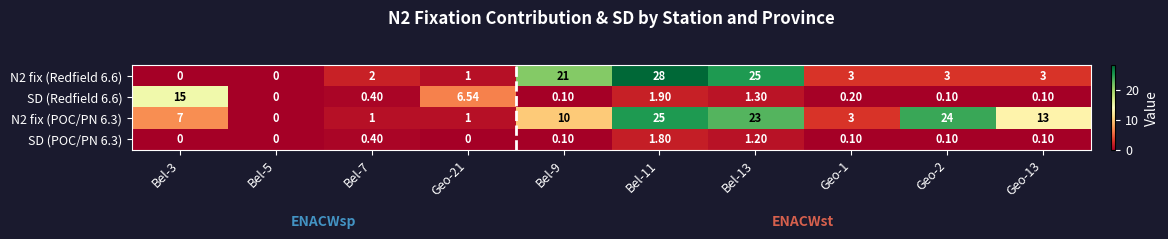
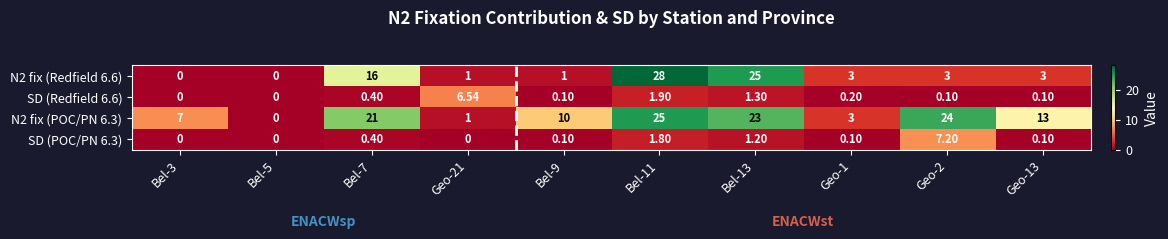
N2 fix (Redfield 6.6), Bel-7: 2 -> 16
N2 fix (Redfield 6.6), Bel-9: 21 -> 1
SD (Redfield 6.6), Bel-3: 15 -> 0
N2 fix (POC/PN 6.3), Bel-7: 1 -> 21
SD (POC/PN 6.3), Geo-2: 0.10 -> 7.20
